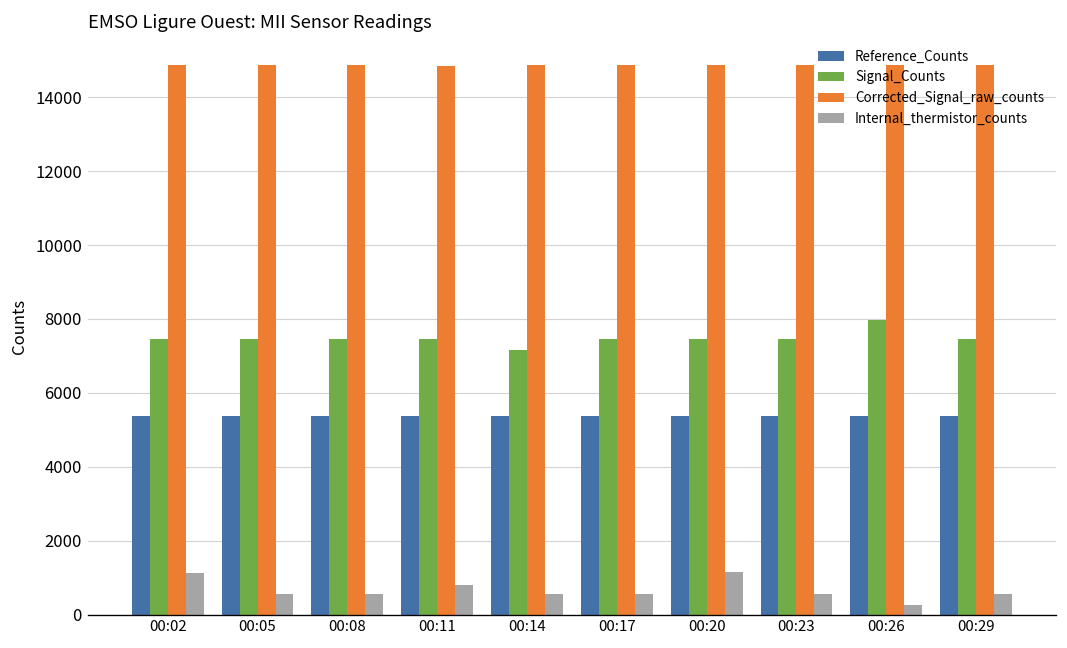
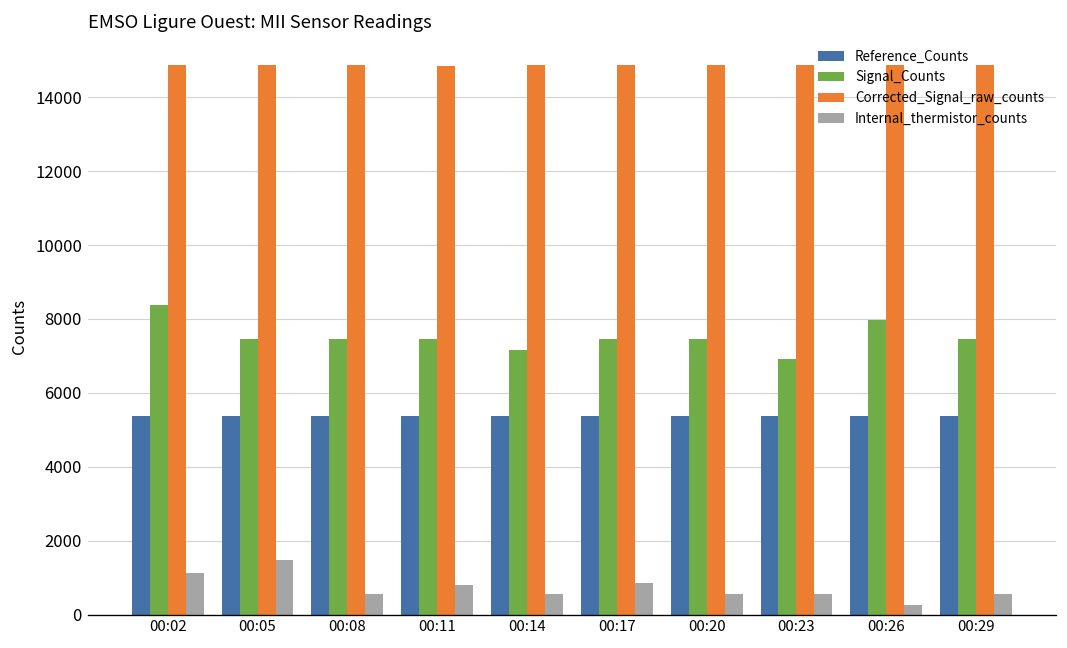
Signal_Counts, 00:02: 7500 -> 8400
Internal_thermistor_counts, 00:05: 600 -> 1500
Internal_thermistor_counts, 00:17: 600 -> 800
Internal_thermistor_counts, 00:20: 1100 -> 600
Signal_Counts, 00:23: 7500 -> 6900
